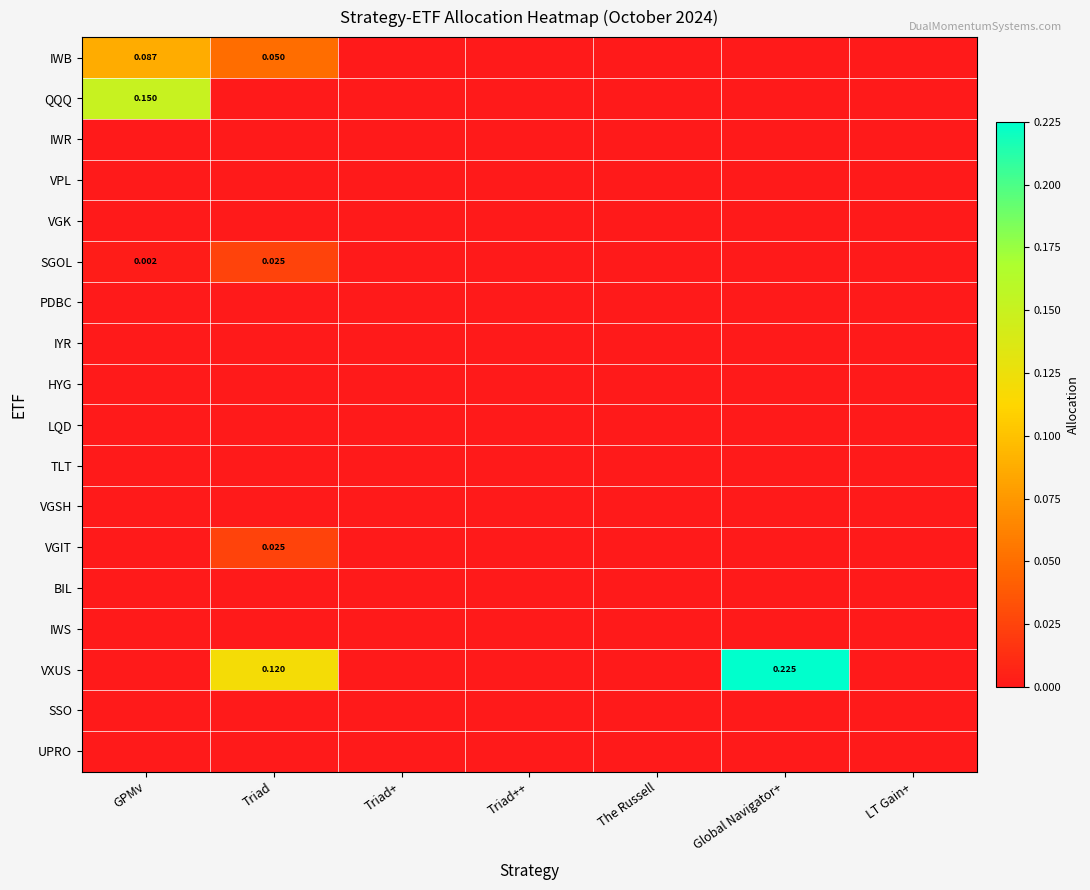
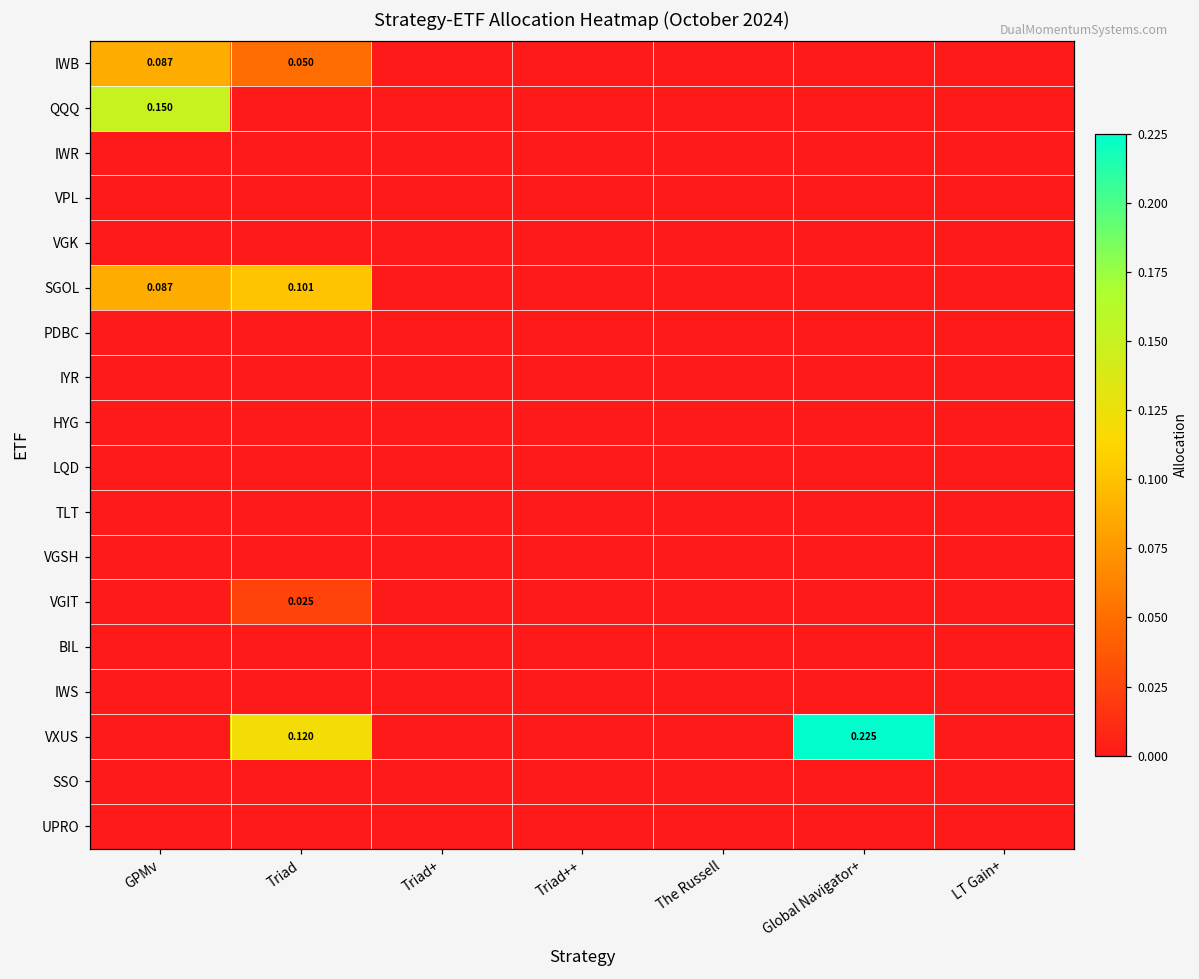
SGOL, GPMv: 0.002 -> 0.087
SGOL, Triad: 0.025 -> 0.101
